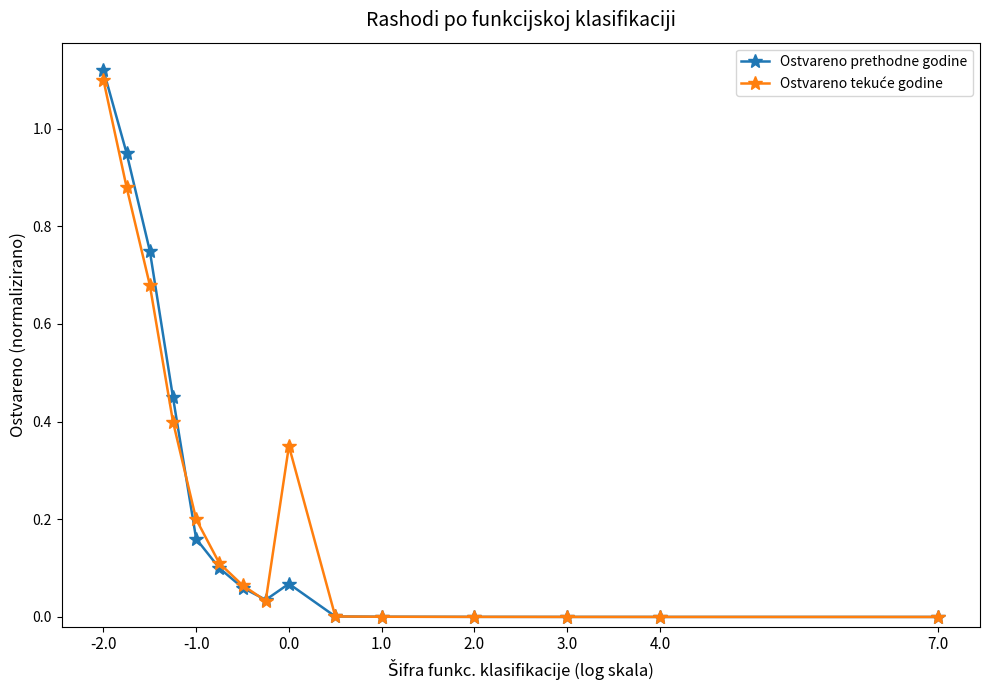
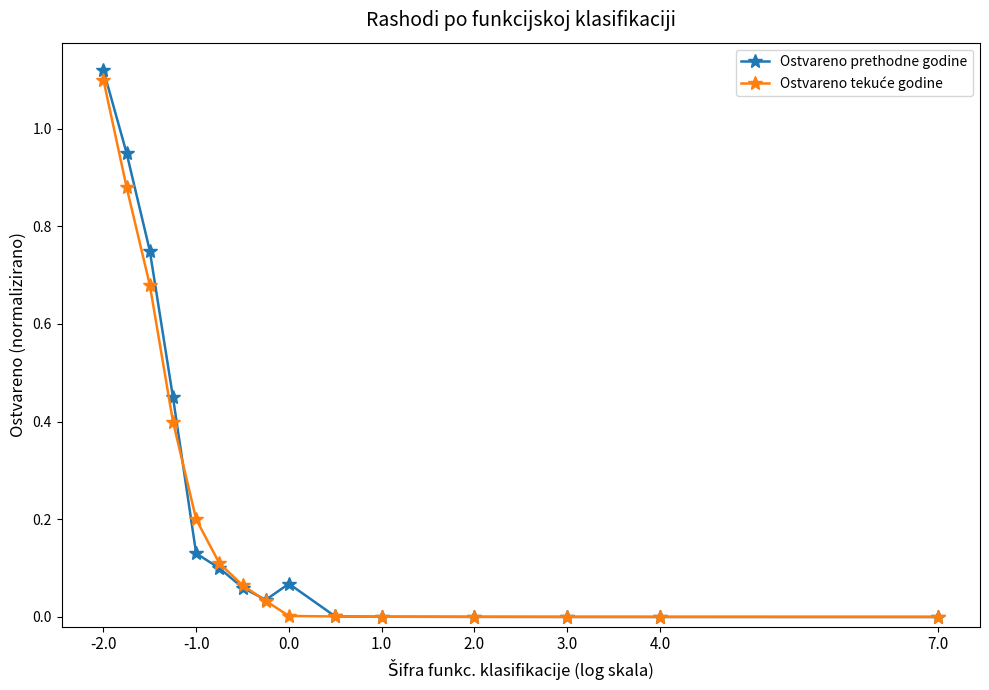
Ostvareno prethodne godine, -1.0: 0.16 -> 0.13
Ostvareno tekuće godine, 0.0: 0.35 -> 0.00
